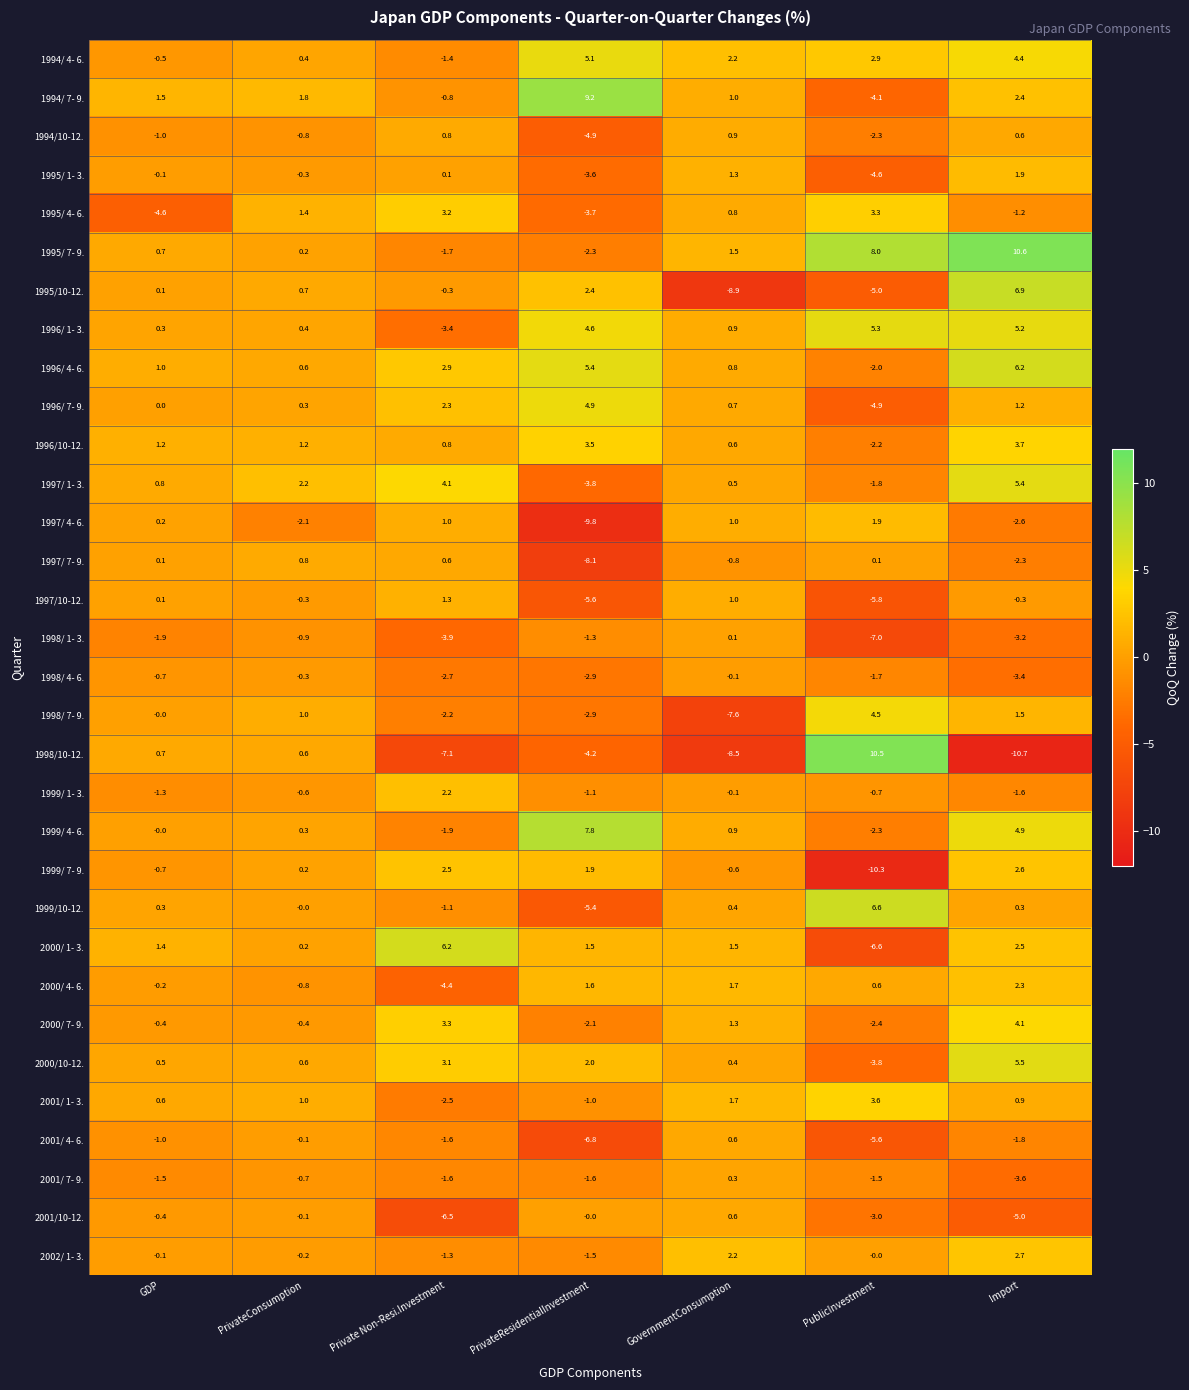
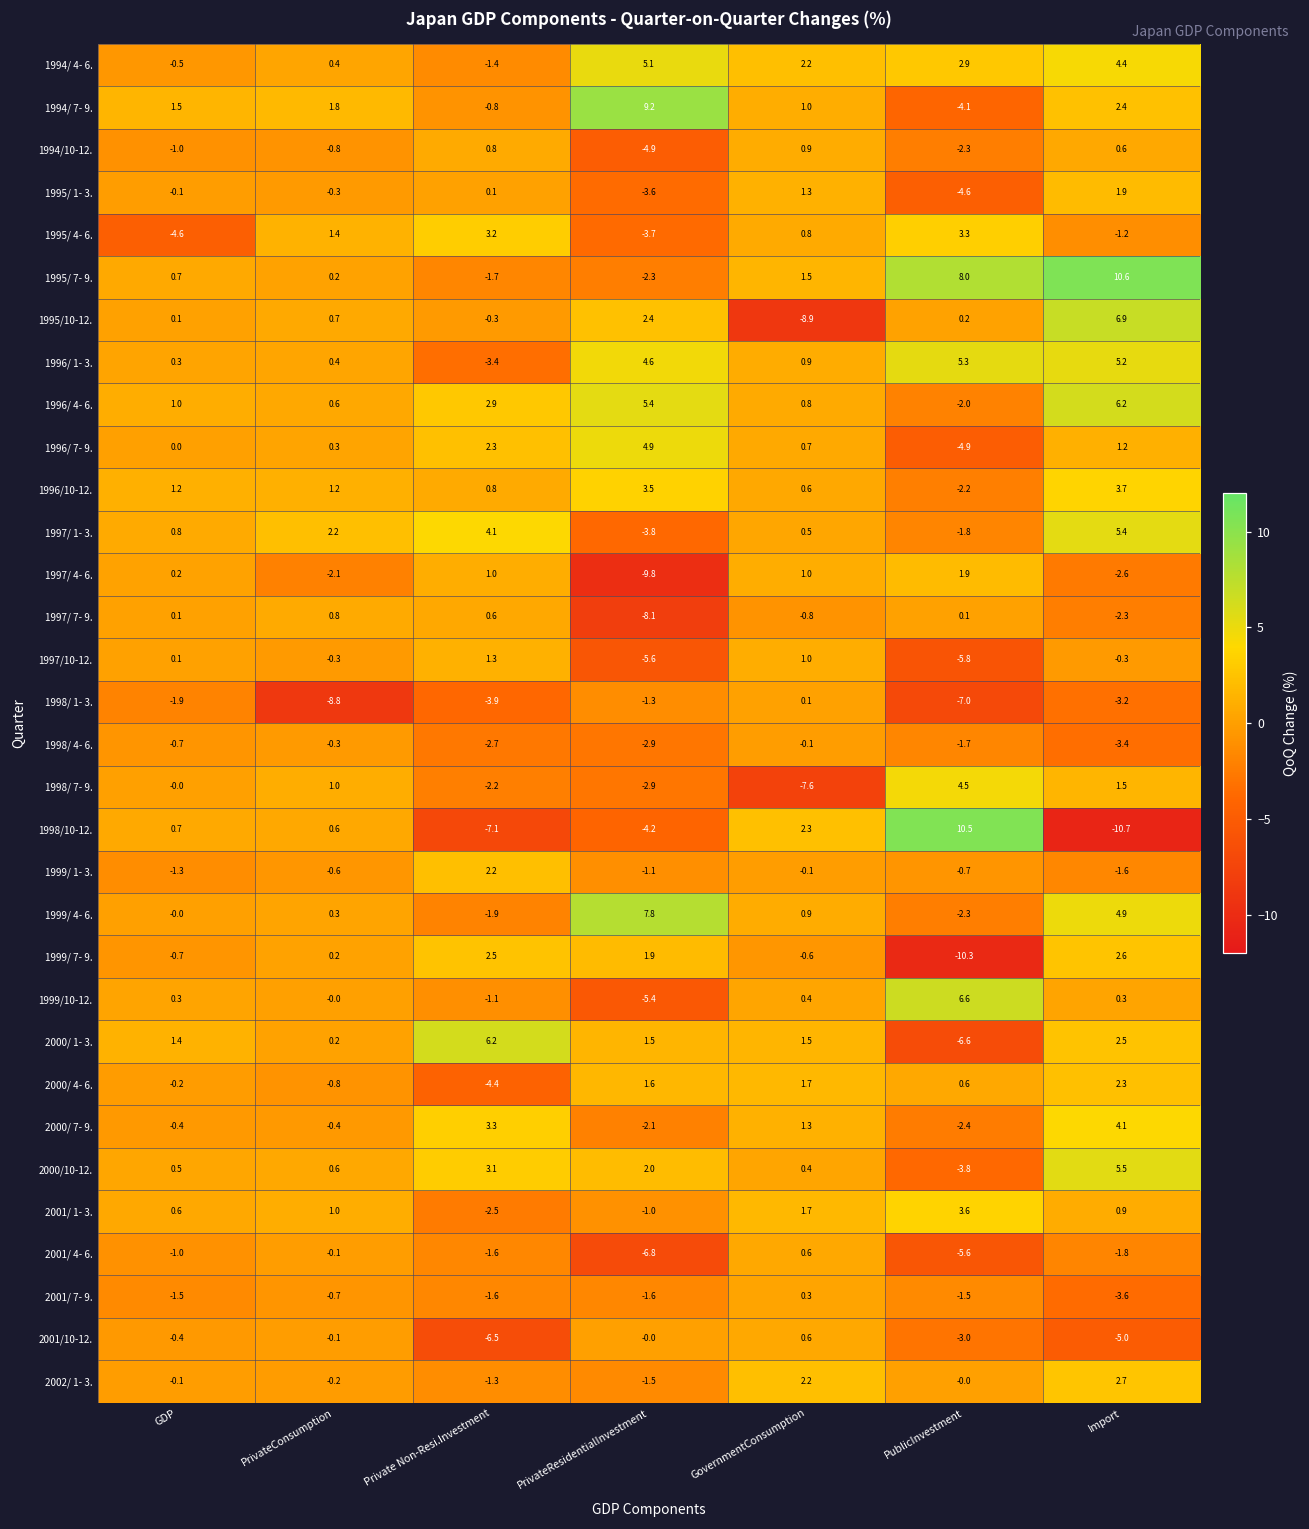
1995/10-12., PublicInvestment: -5.0 -> 0.2
1998/ 1- 3., PrivateConsumption: -0.9 -> -8.8
1998/10-12., GovernmentConsumption: -8.5 -> 2.3
